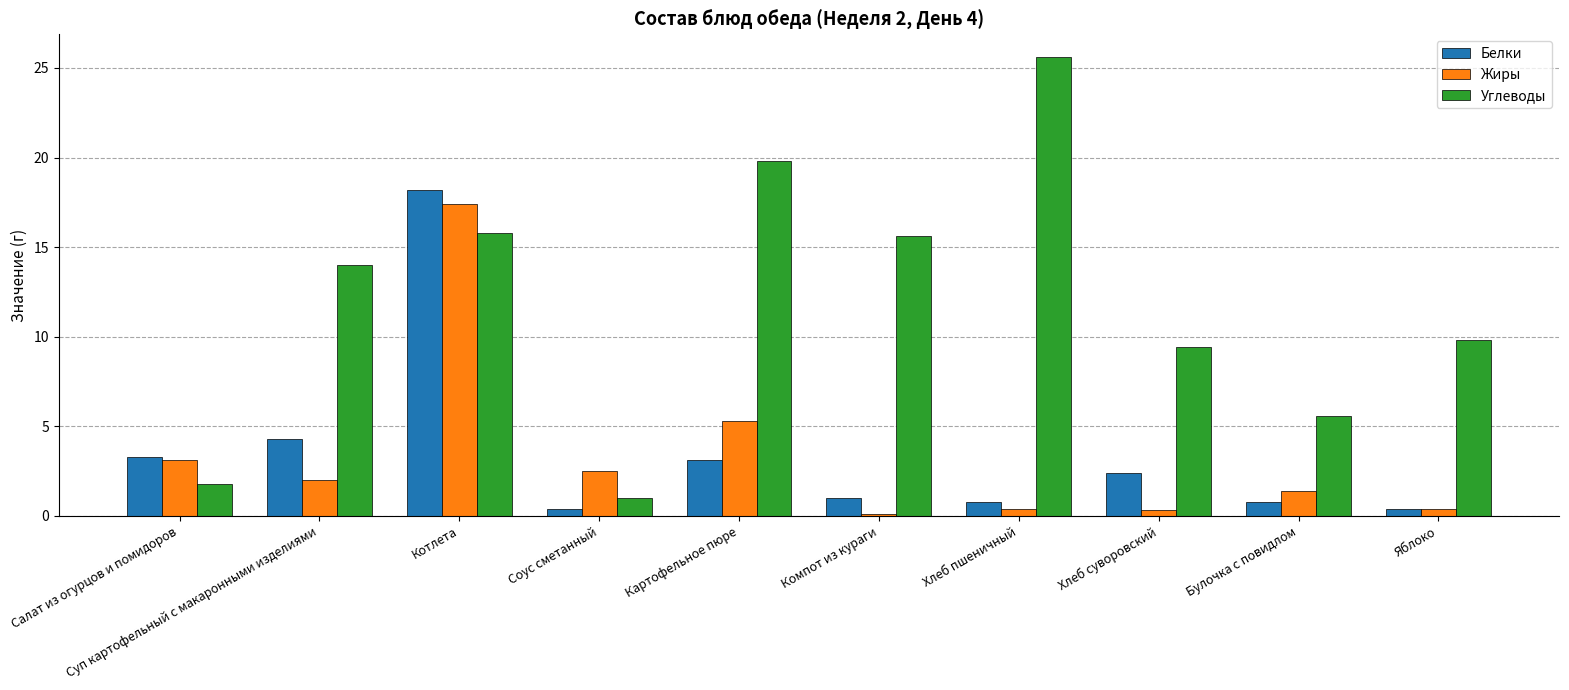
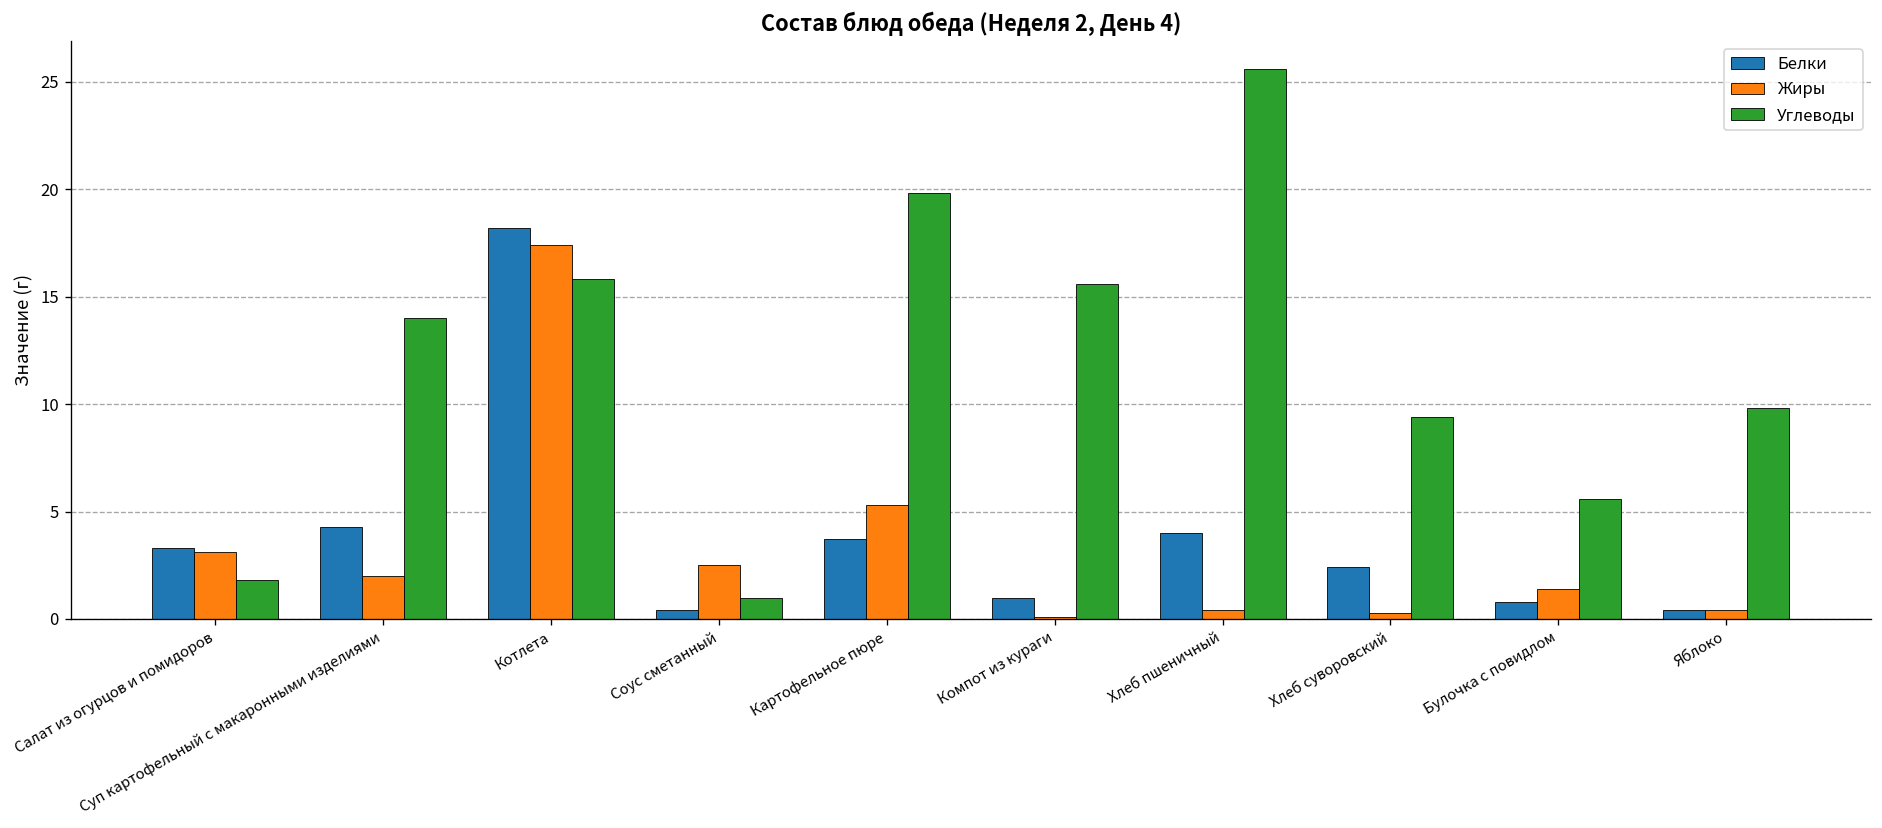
Белки, Картофельное пюре: 3.1 -> 3.7
Белки, Хлеб пшеничный: 0.8 -> 4.0
